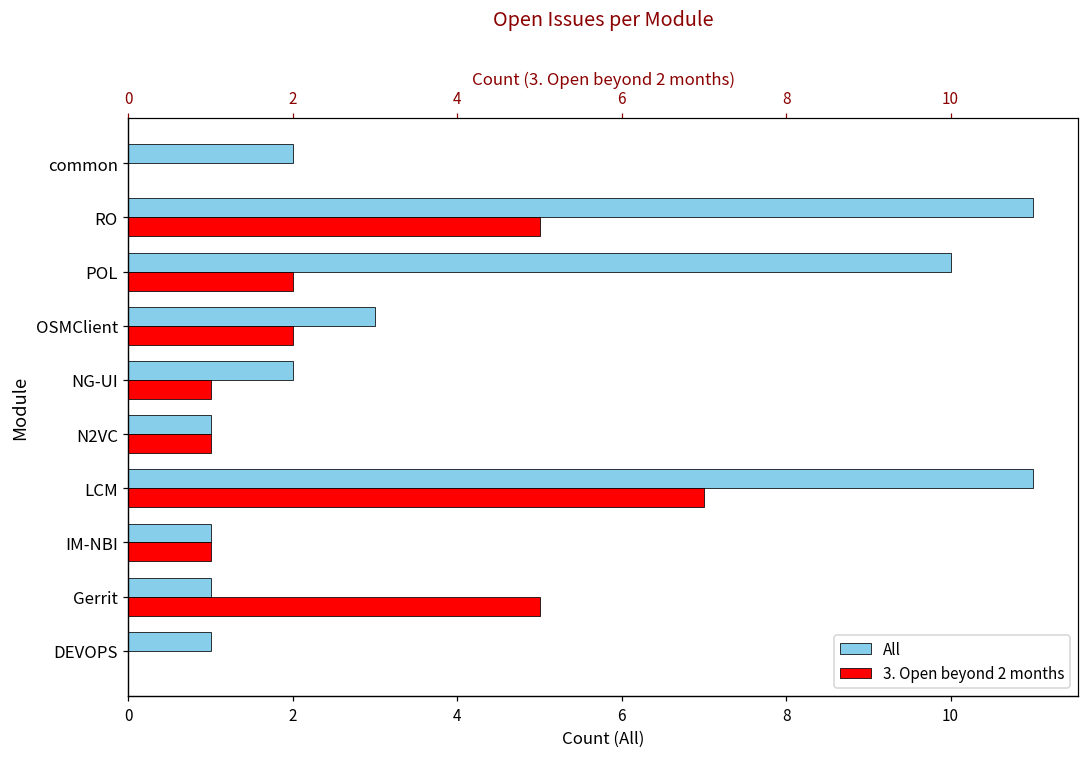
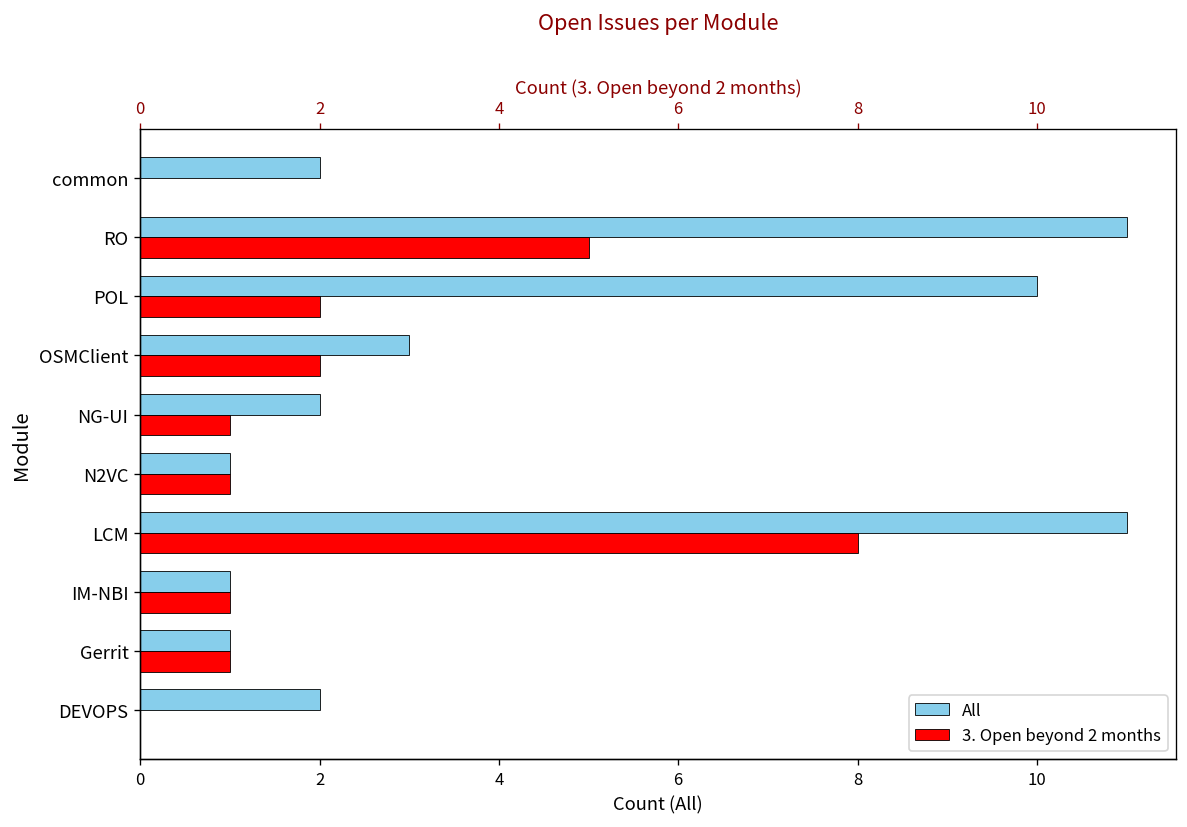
3. Open beyond 2 months, LCM: 7 -> 8
3. Open beyond 2 months, Gerrit: 5 -> 1
All, DEVOPS: 1 -> 2
